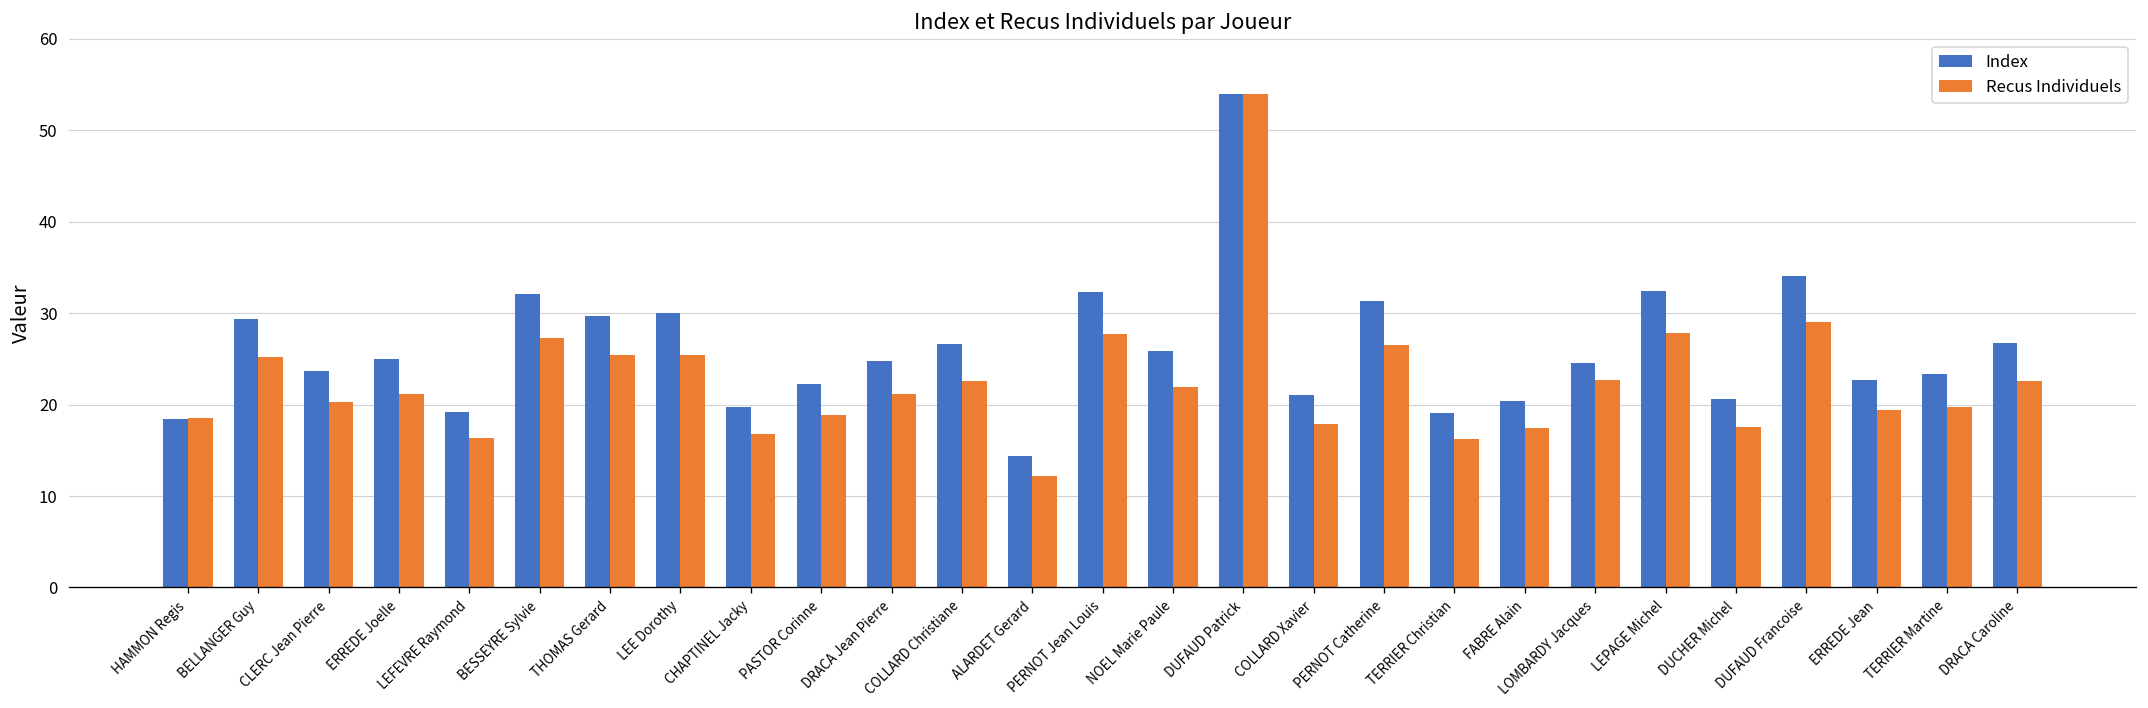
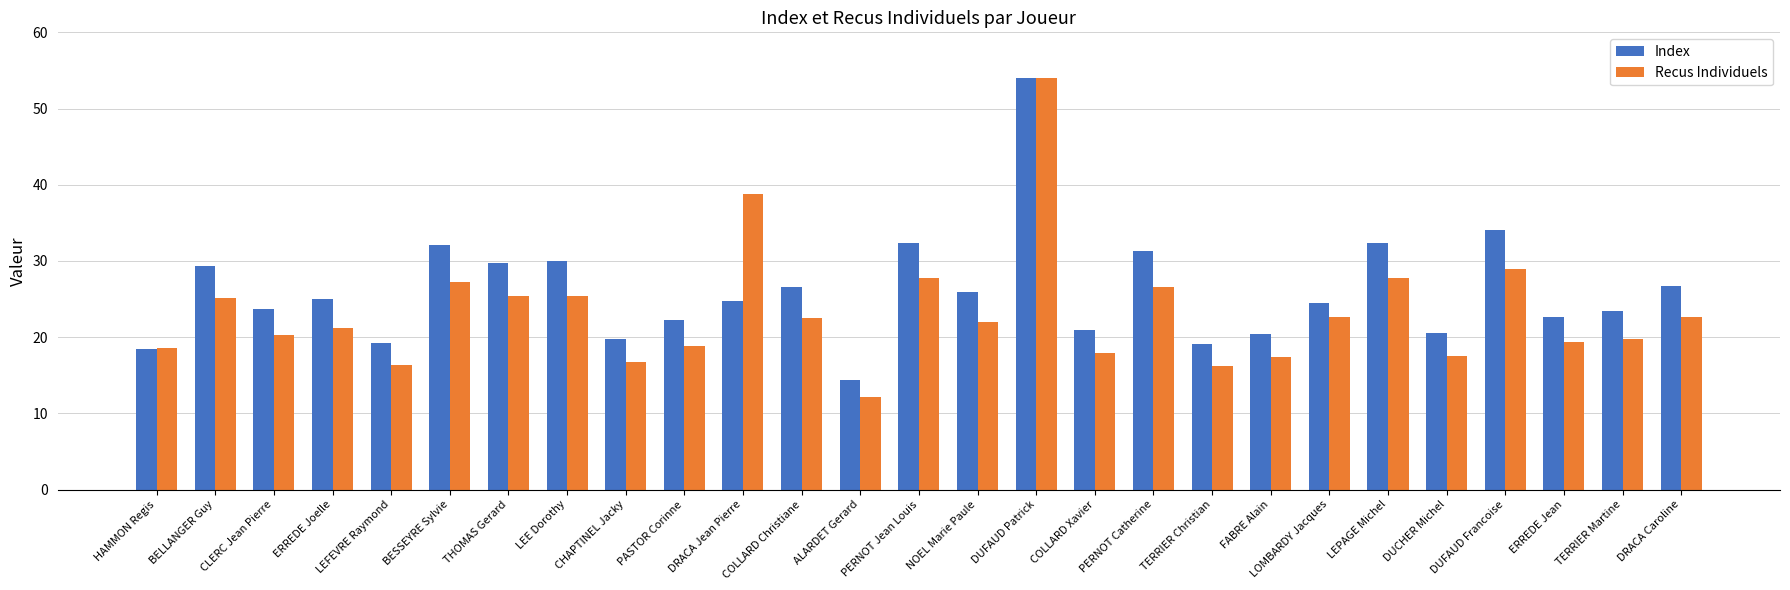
Recus Individuels, DRACA Jean Pierre: 21 -> 39
